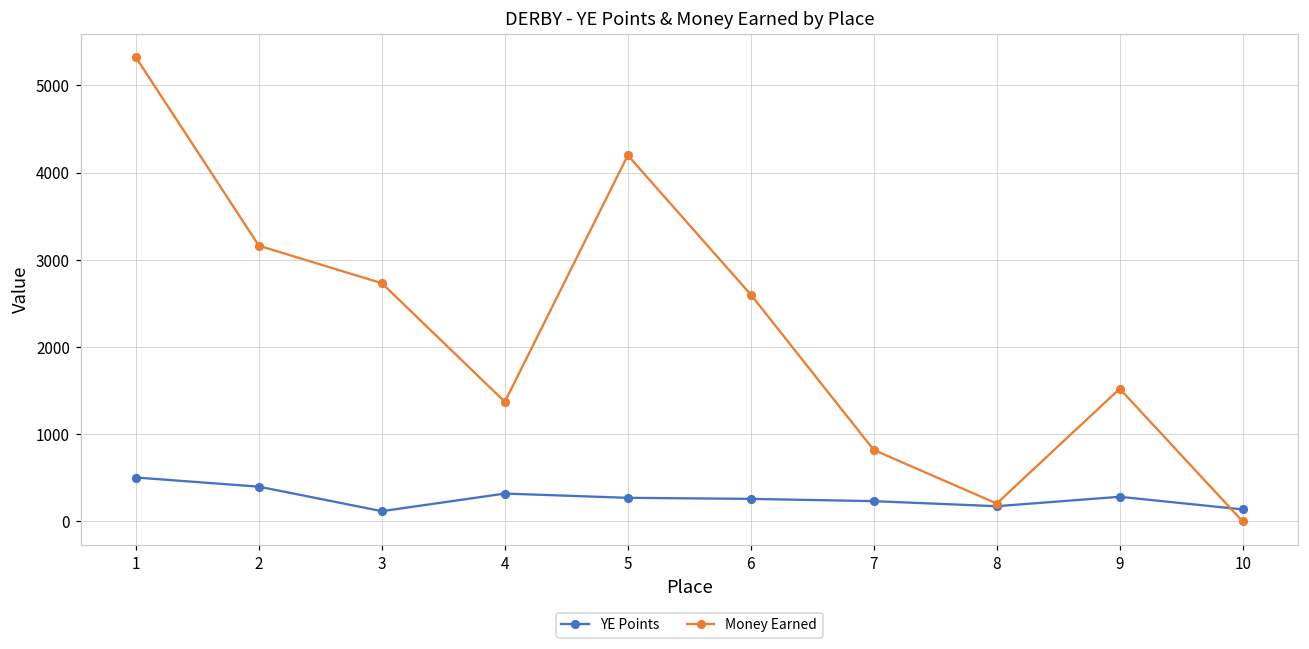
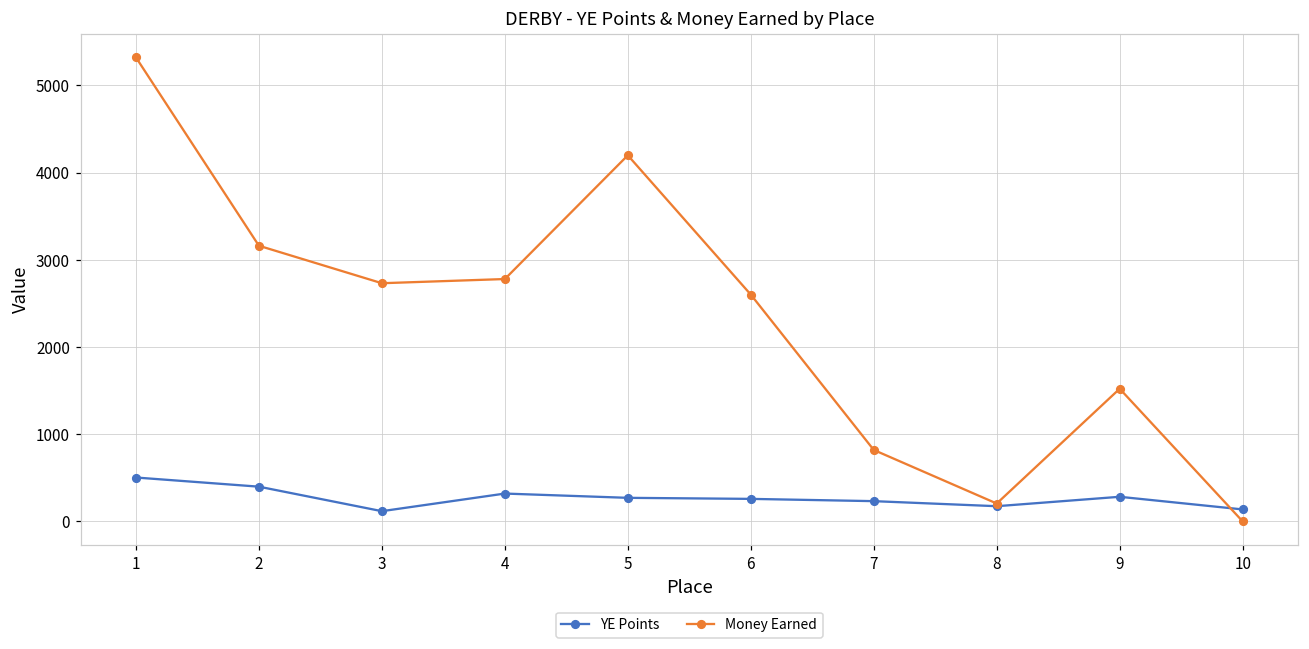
Money Earned, 4: 1400 -> 2800
